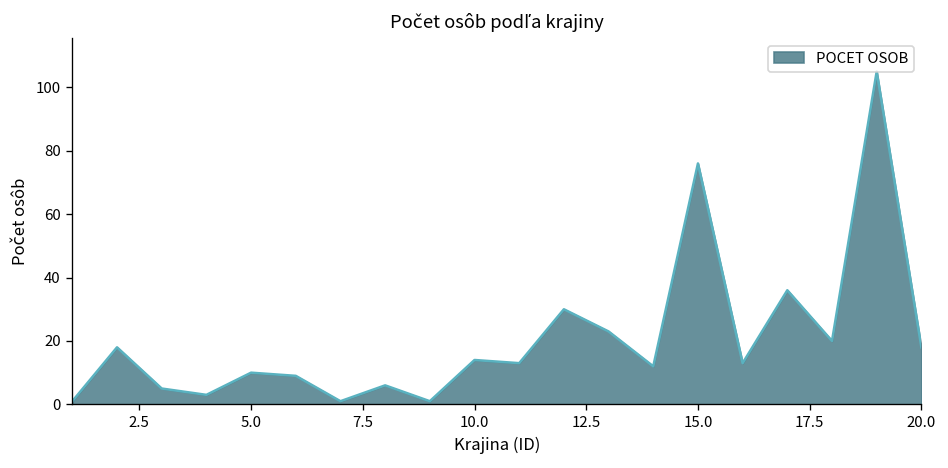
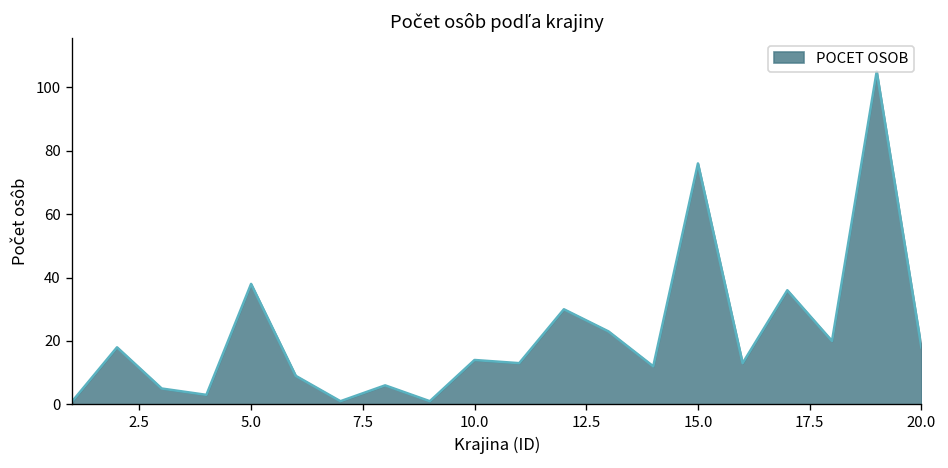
5.0: 10 -> 38
